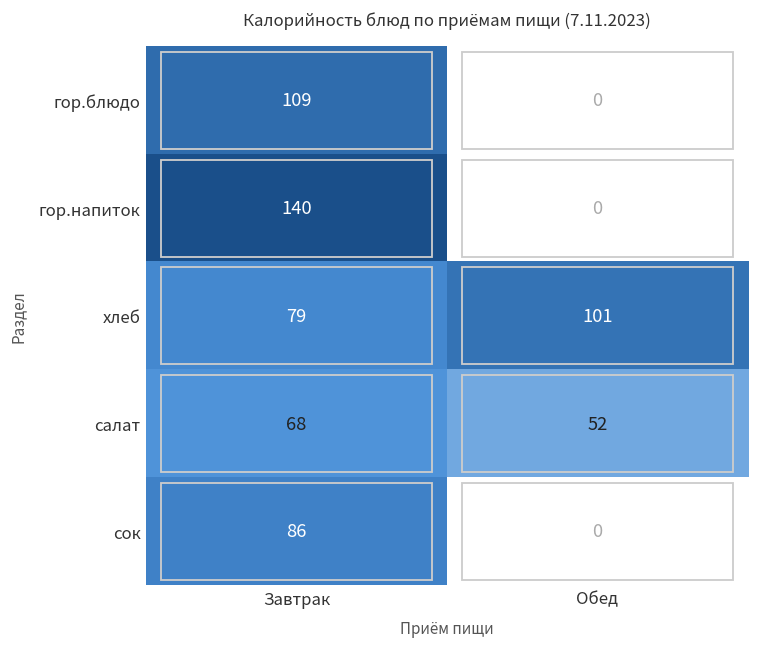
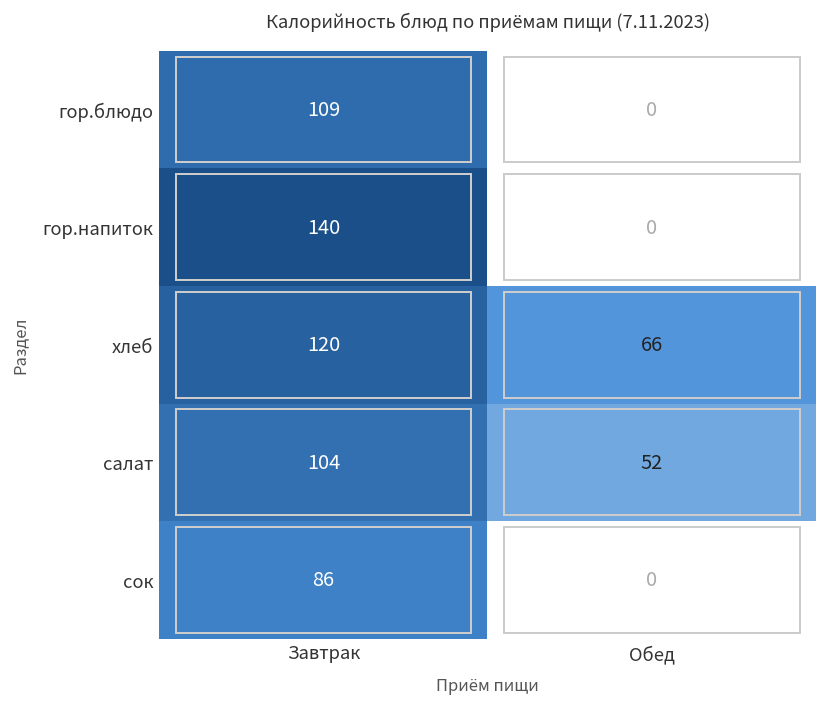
хлеб, Завтрак: 79 -> 120
хлеб, Обед: 101 -> 66
салат, Завтрак: 68 -> 104
